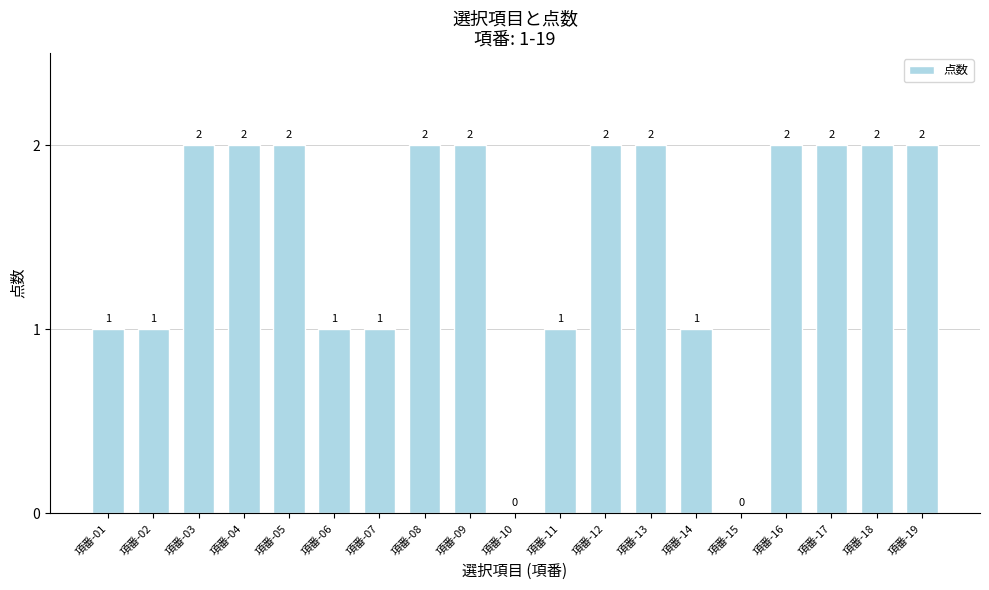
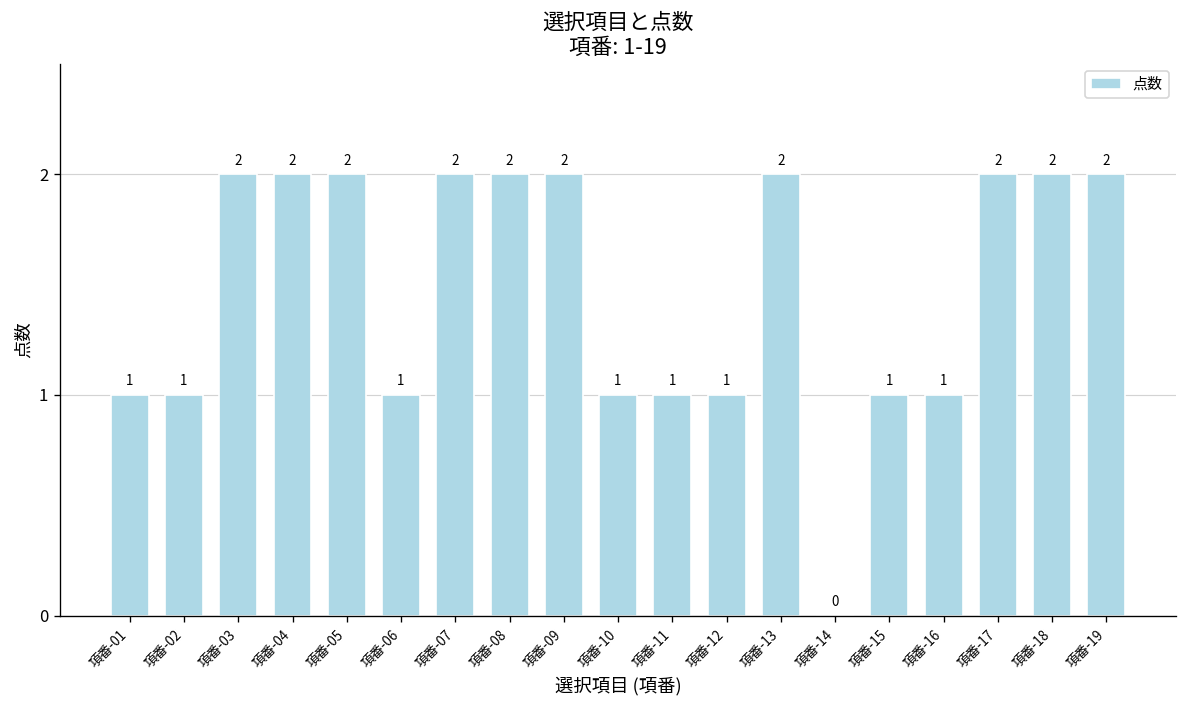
項番-07: 1 -> 2
項番-10: 0 -> 1
項番-12: 2 -> 1
項番-14: 1 -> 0
項番-15: 0 -> 1
項番-16: 2 -> 1
